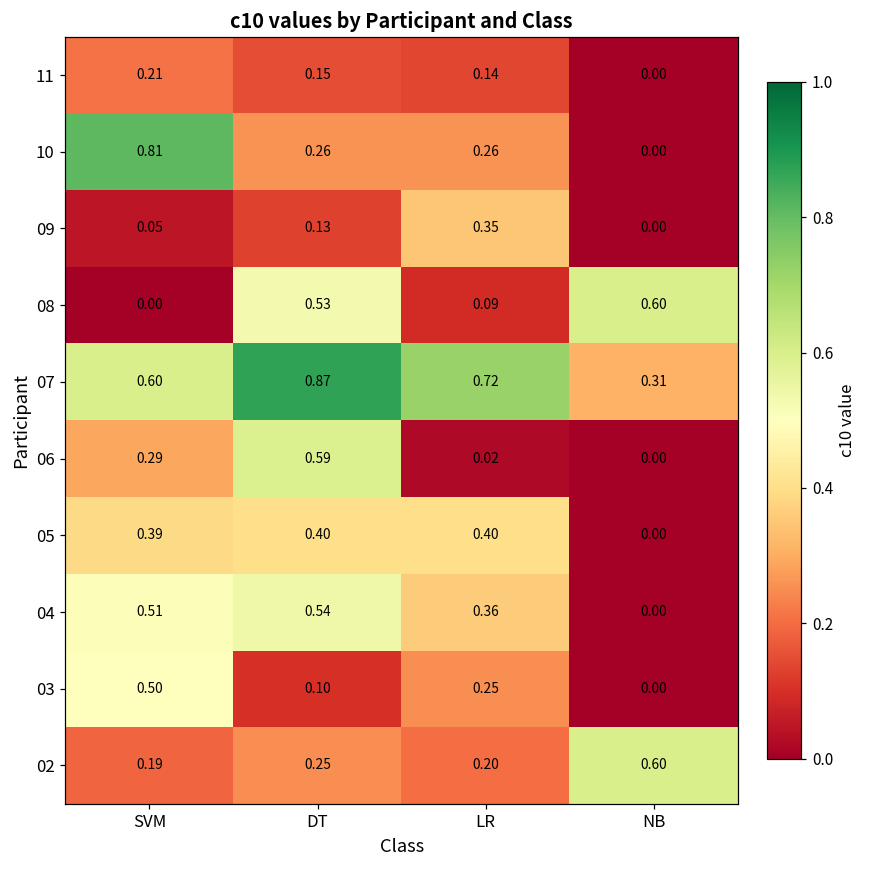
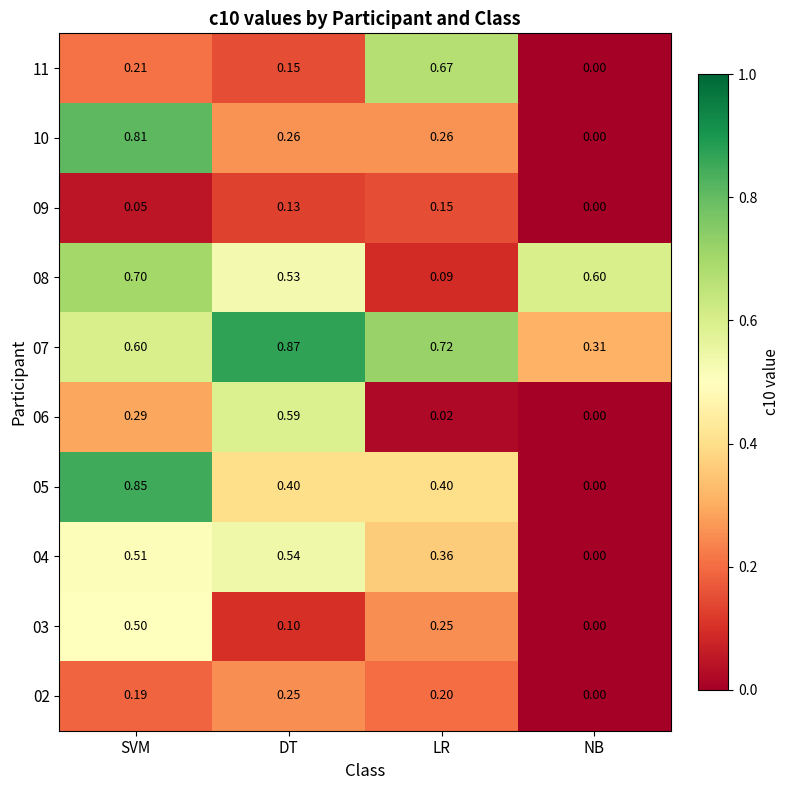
11, LR: 0.14 -> 0.67
09, LR: 0.35 -> 0.15
08, SVM: 0.00 -> 0.70
05, SVM: 0.39 -> 0.85
02, NB: 0.60 -> 0.00
